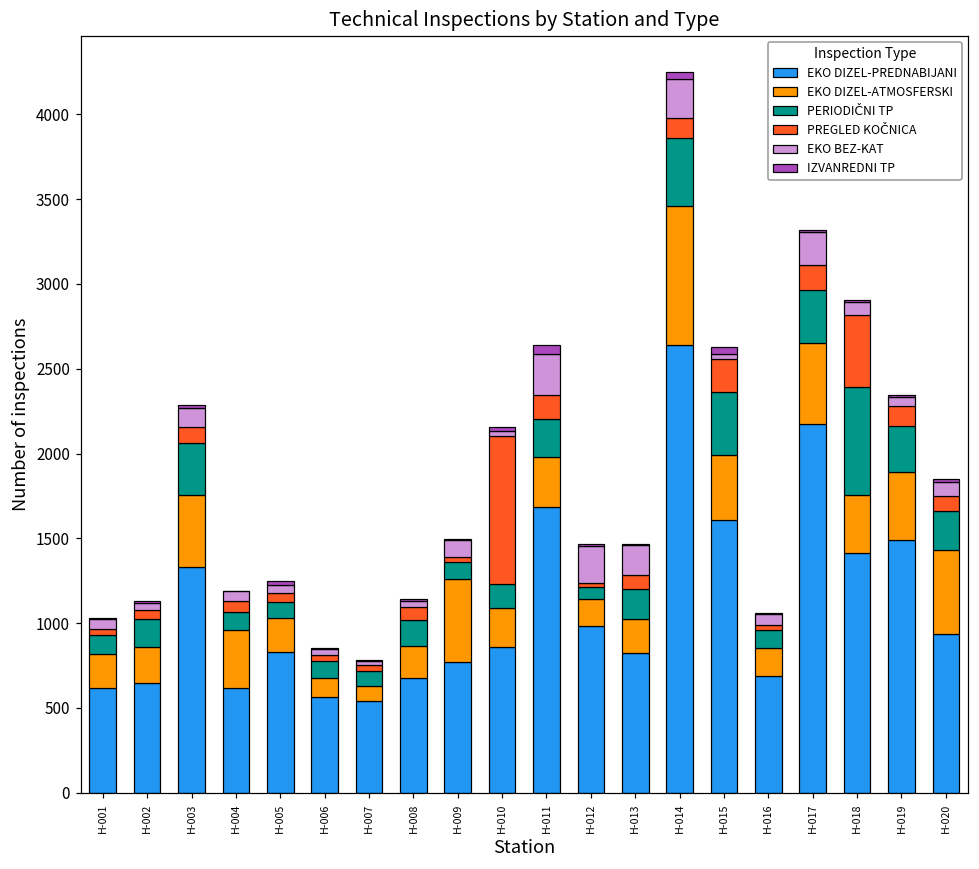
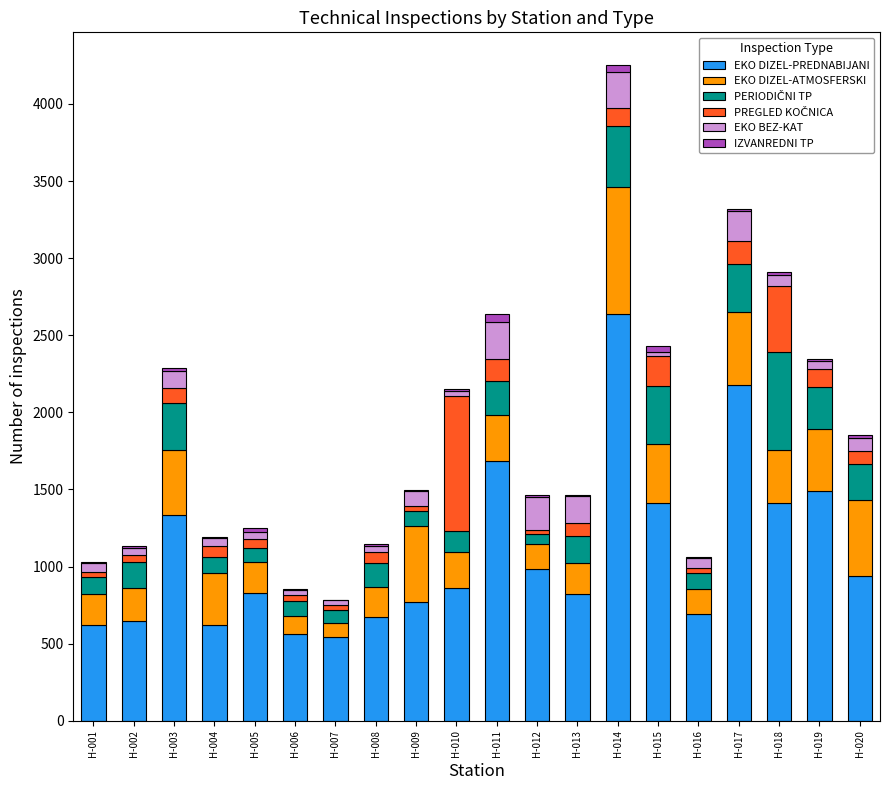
EKO DIZEL-PREDNABIJANI, H-015: 1610 -> 1410
